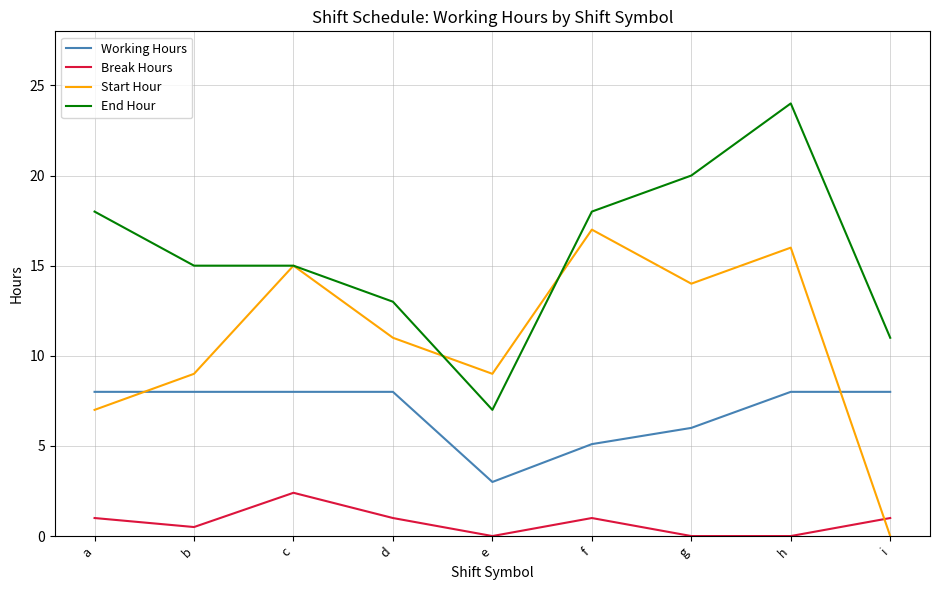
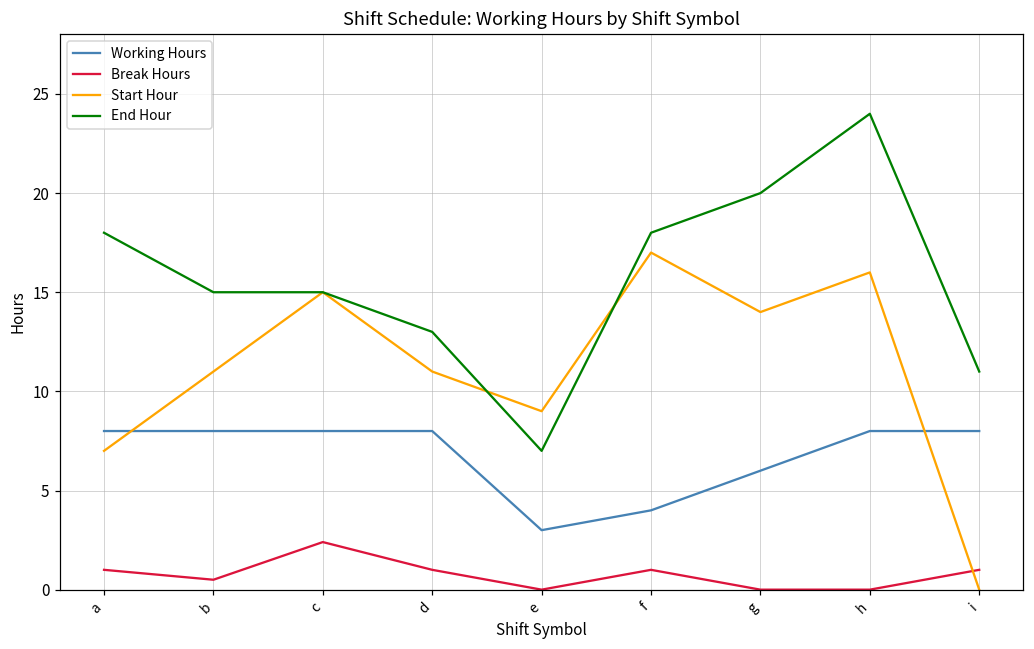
Start Hour, b: 9 -> 11
Working Hours, f: 5.1 -> 4.0
